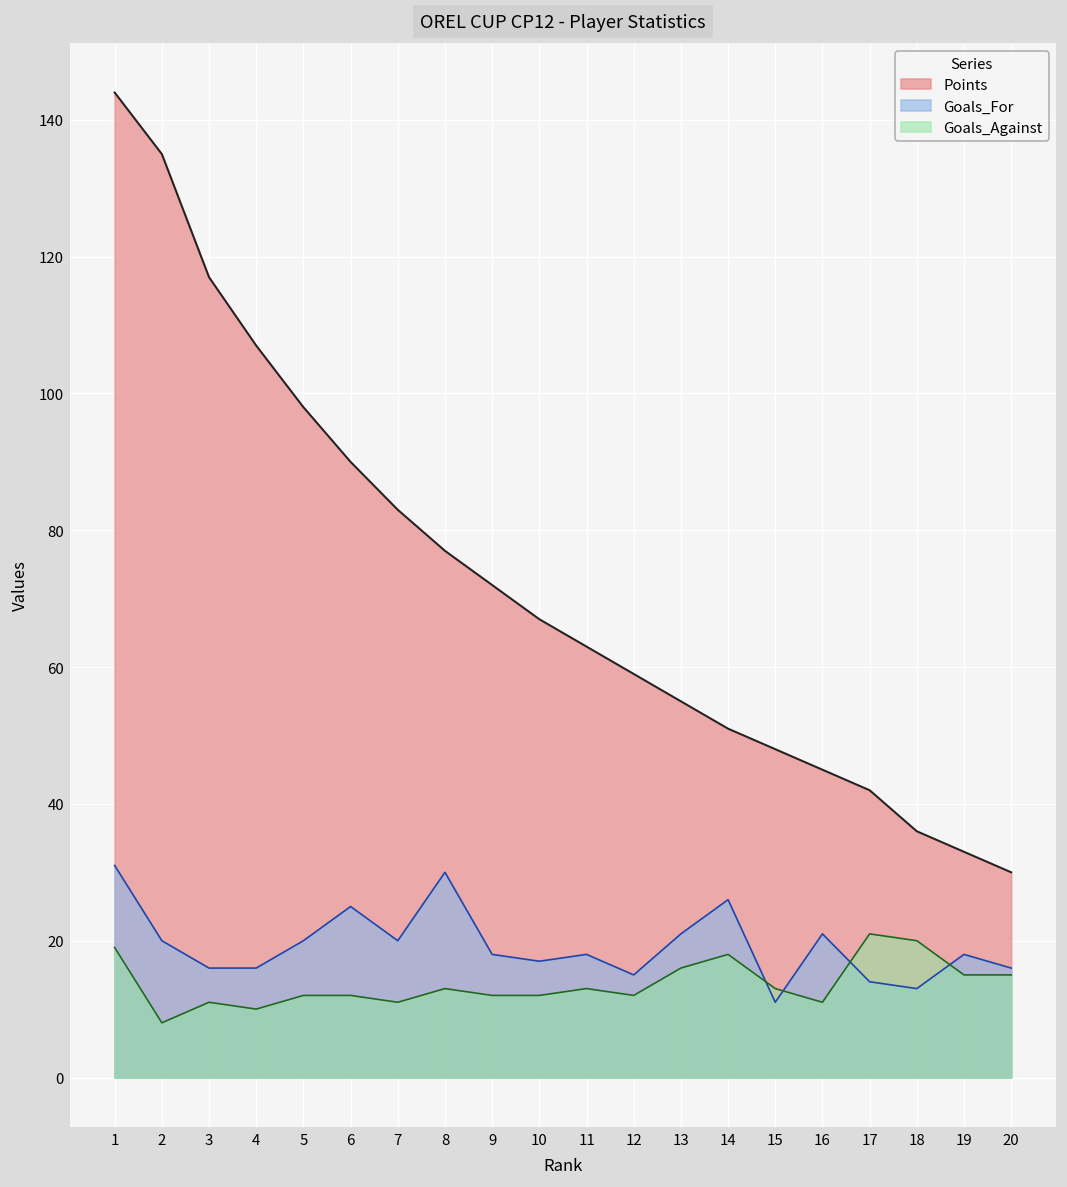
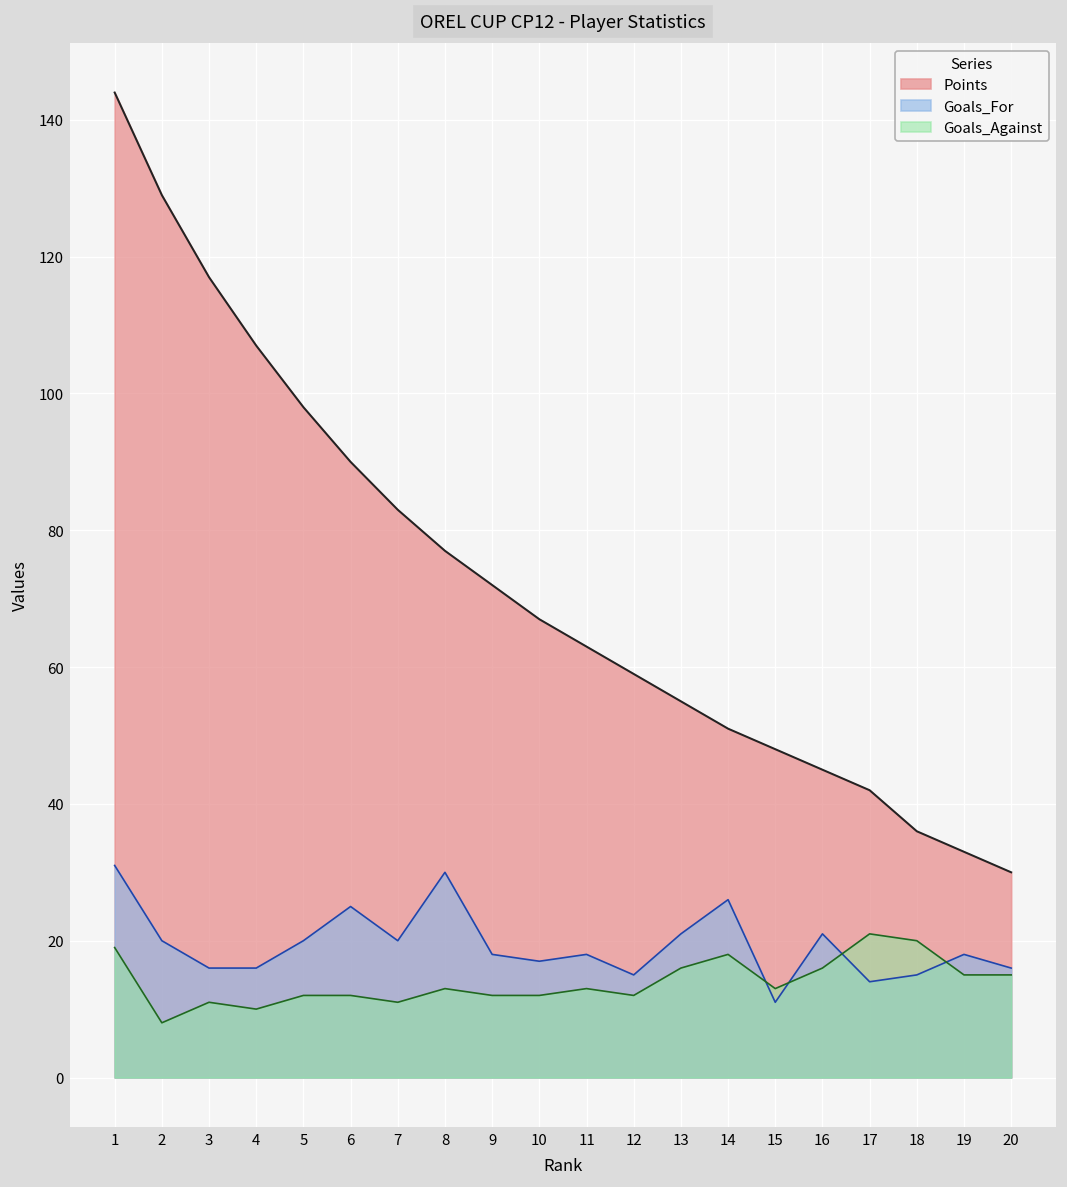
Points, 2: 135 -> 129
Goals_Against, 16: 11 -> 16
Goals_For, 18: 13 -> 15
